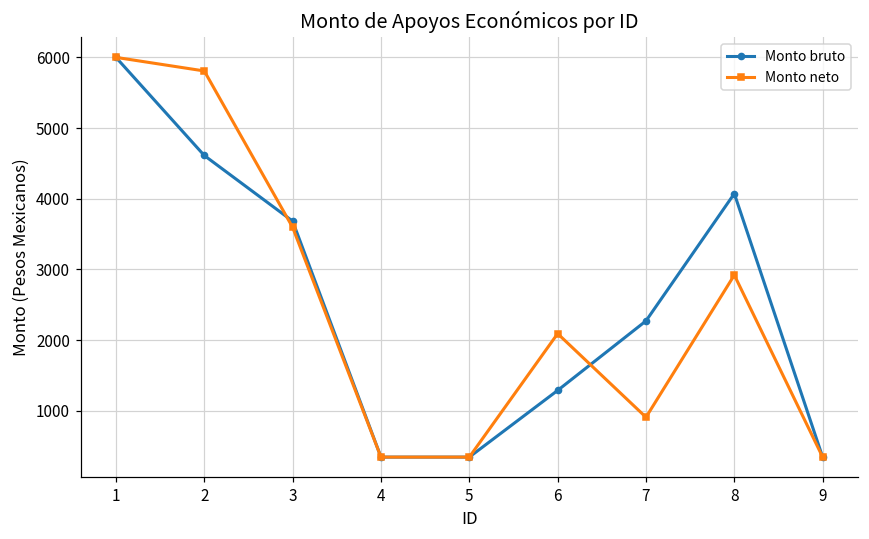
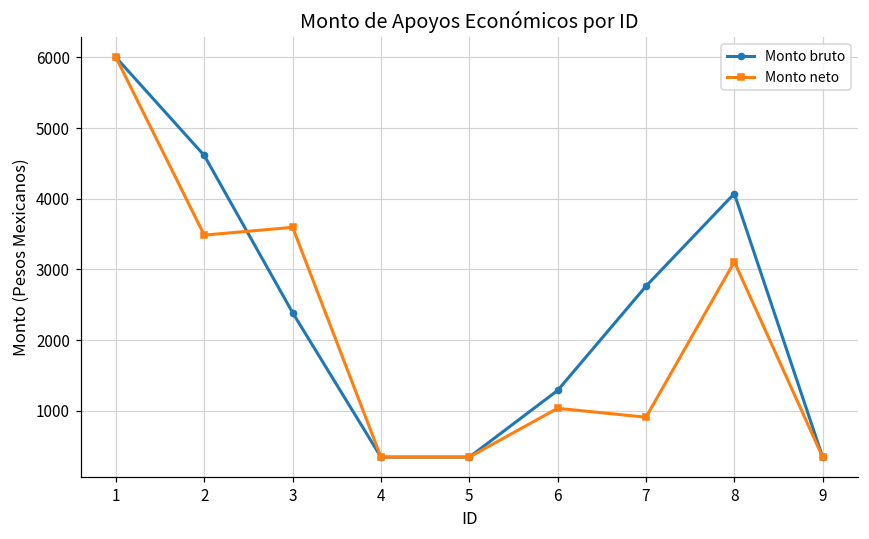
Monto neto, 2: 5800 -> 3500
Monto bruto, 3: 3700 -> 2400
Monto neto, 6: 2100 -> 1000
Monto bruto, 7: 2300 -> 2800
Monto neto, 8: 2900 -> 3100
